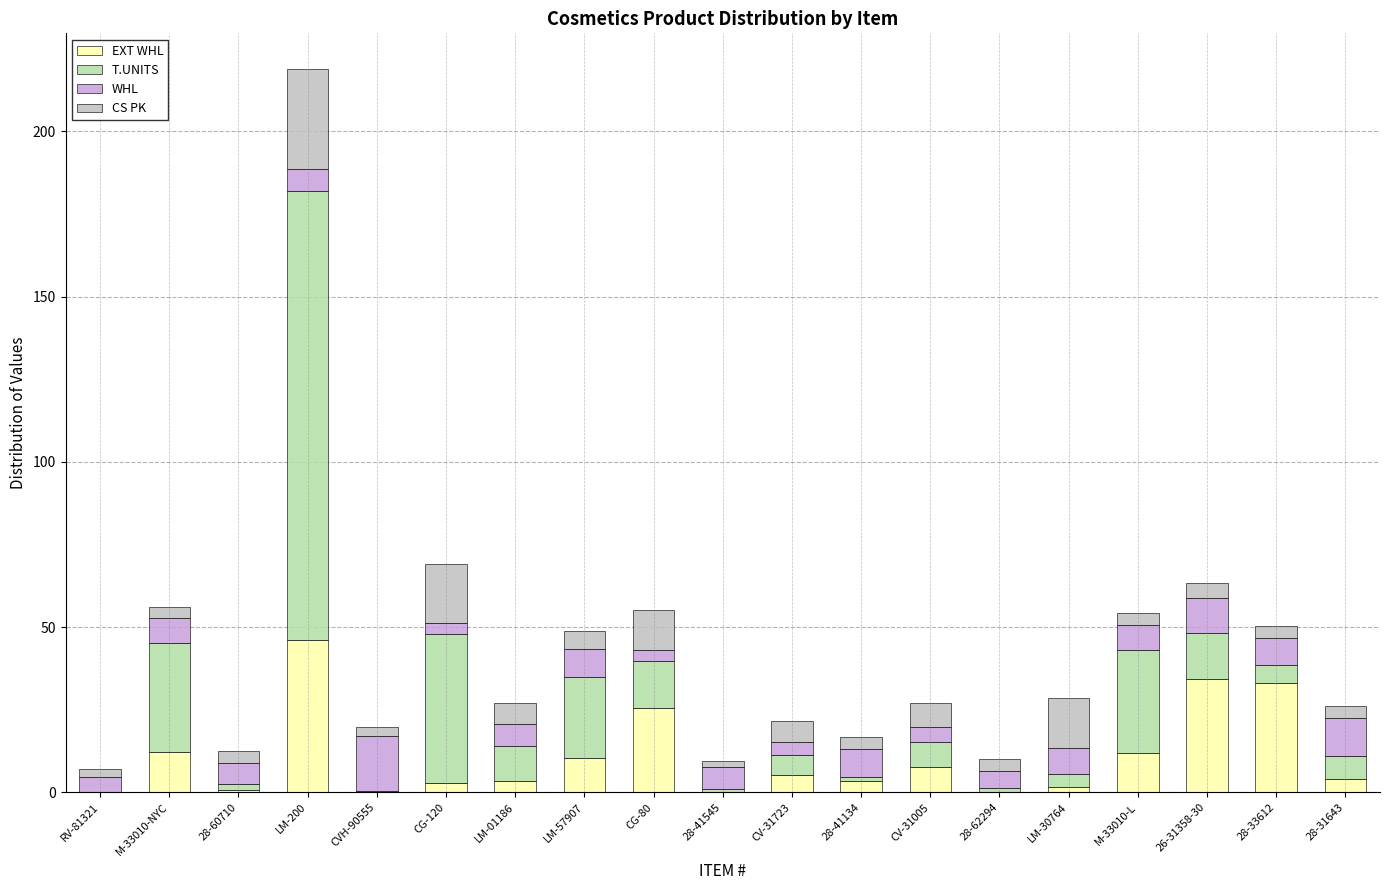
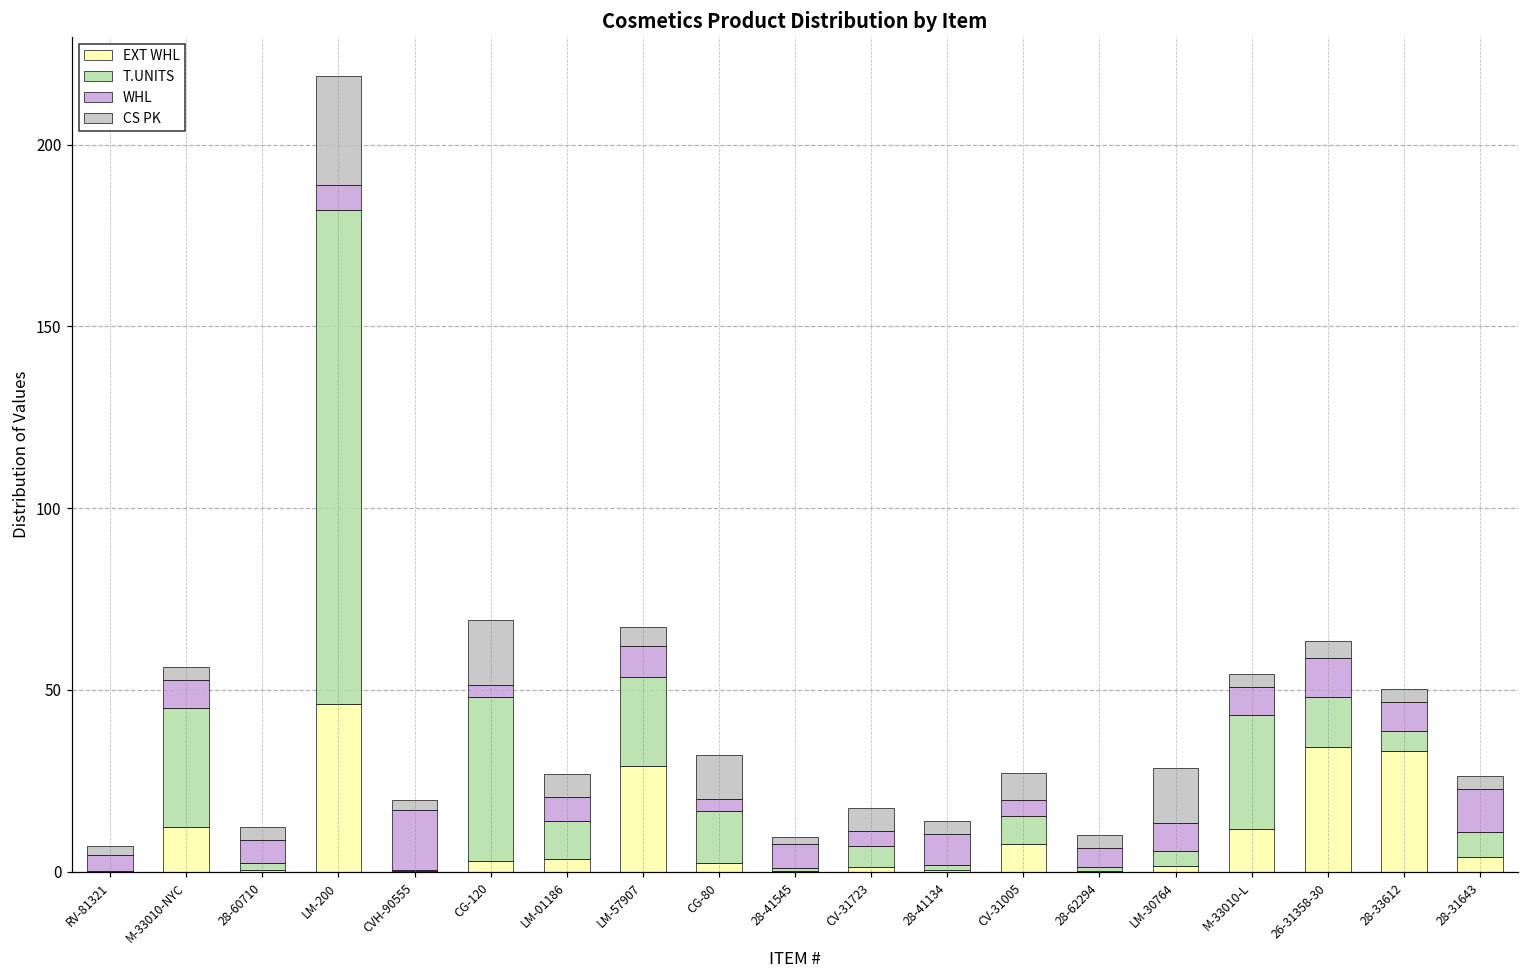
EXT WHL, LM-57907: 10 -> 29
EXT WHL, CG-80: 25 -> 2
EXT WHL, CV-31723: 5 -> 1
EXT WHL, 28-41134: 3 -> 1
